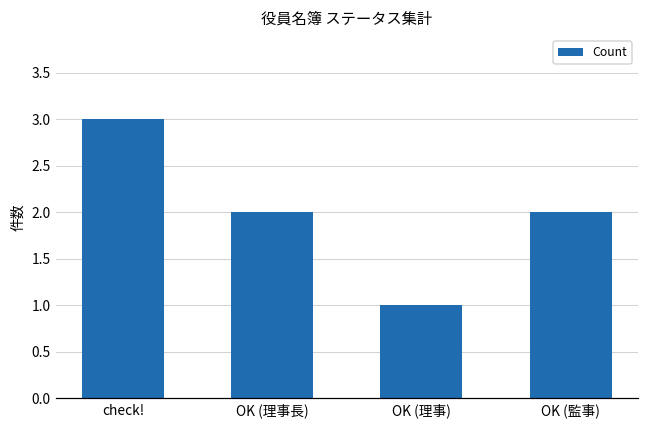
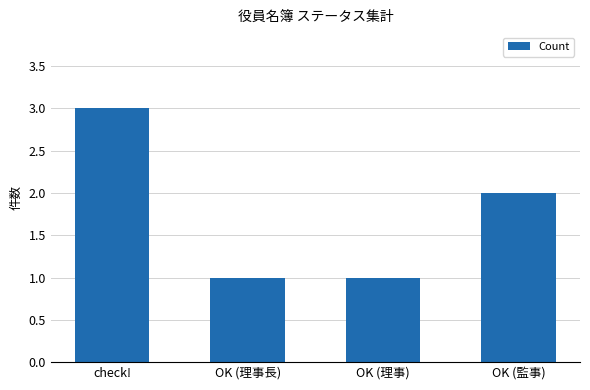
OK (理事長): 2 -> 1
